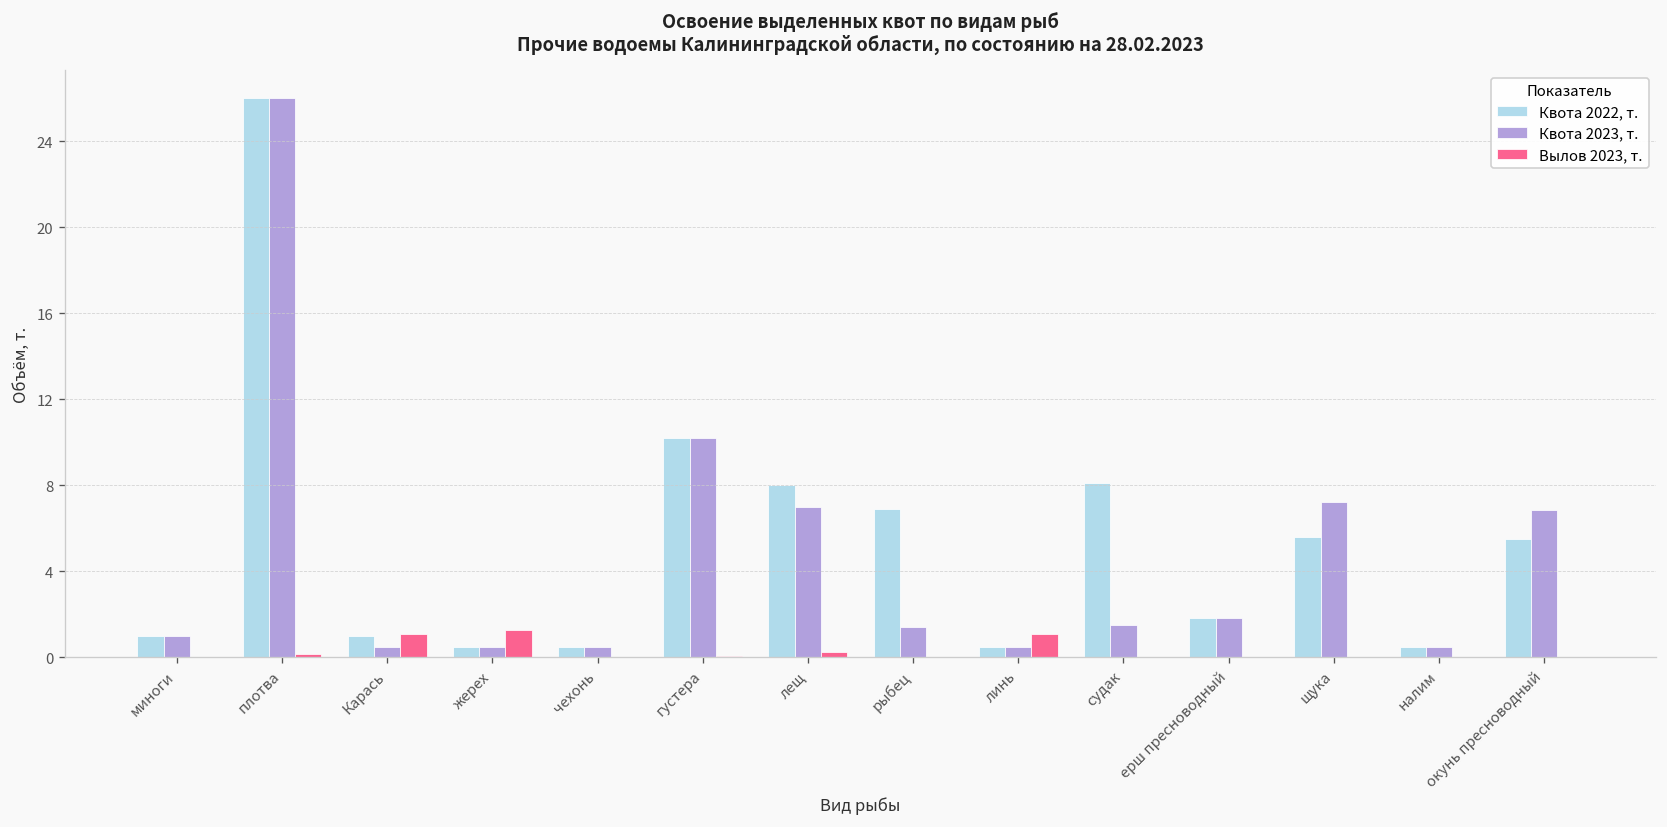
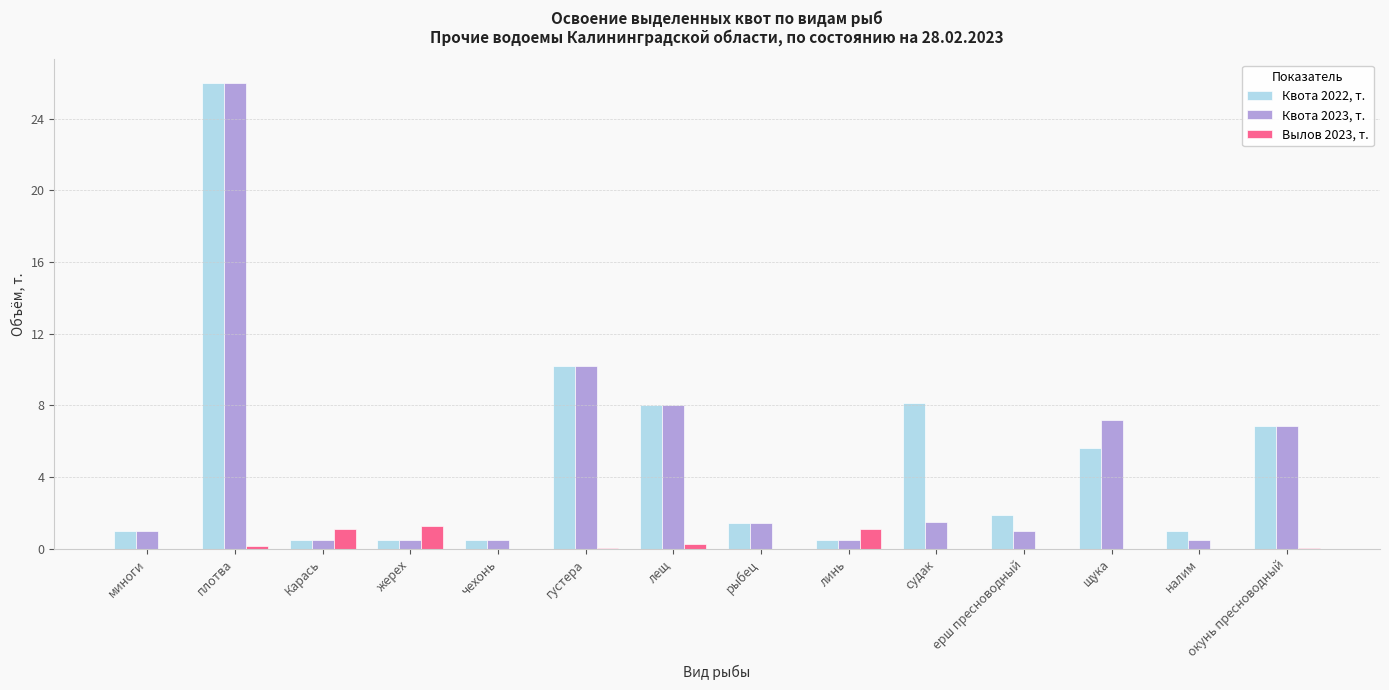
Квота 2022, т., Карась: 1.0 -> 0.5
Квота 2023, т., лещ: 7 -> 8
Квота 2022, т., рыбец: 6.9 -> 1.4
Квота 2023, т., ерш пресноводный: 1.9 -> 1.0
Квота 2022, т., налим: 0.5 -> 1.0
Квота 2022, т., окунь пресноводный: 5.5 -> 6.9
